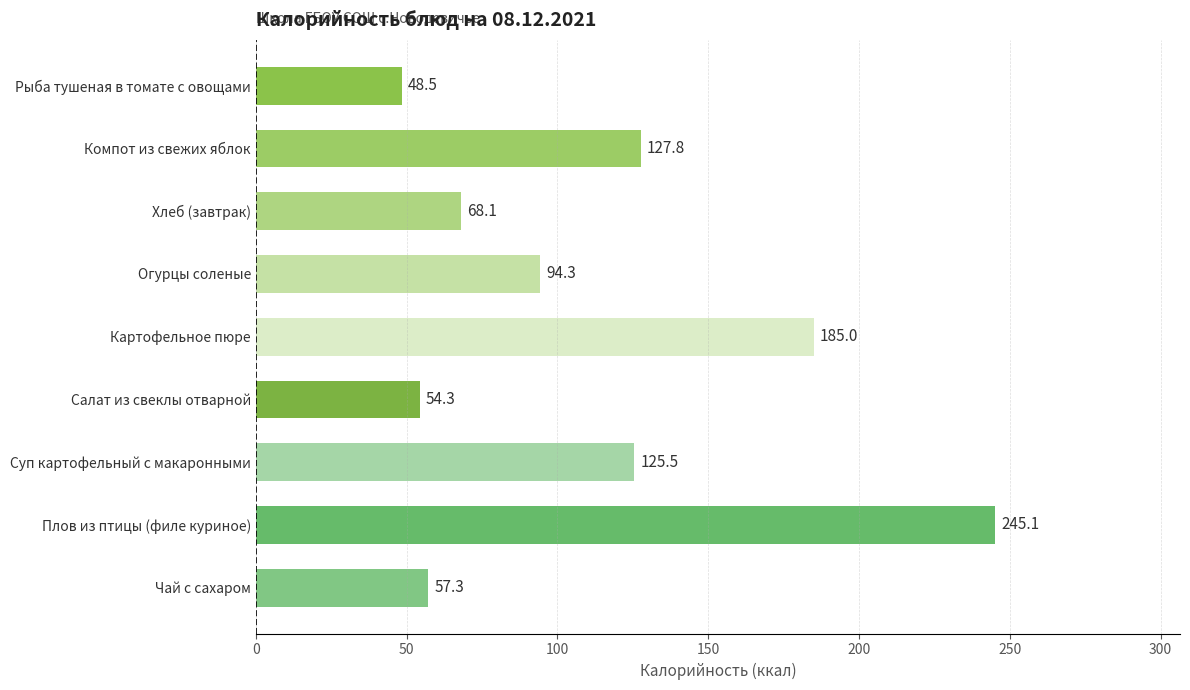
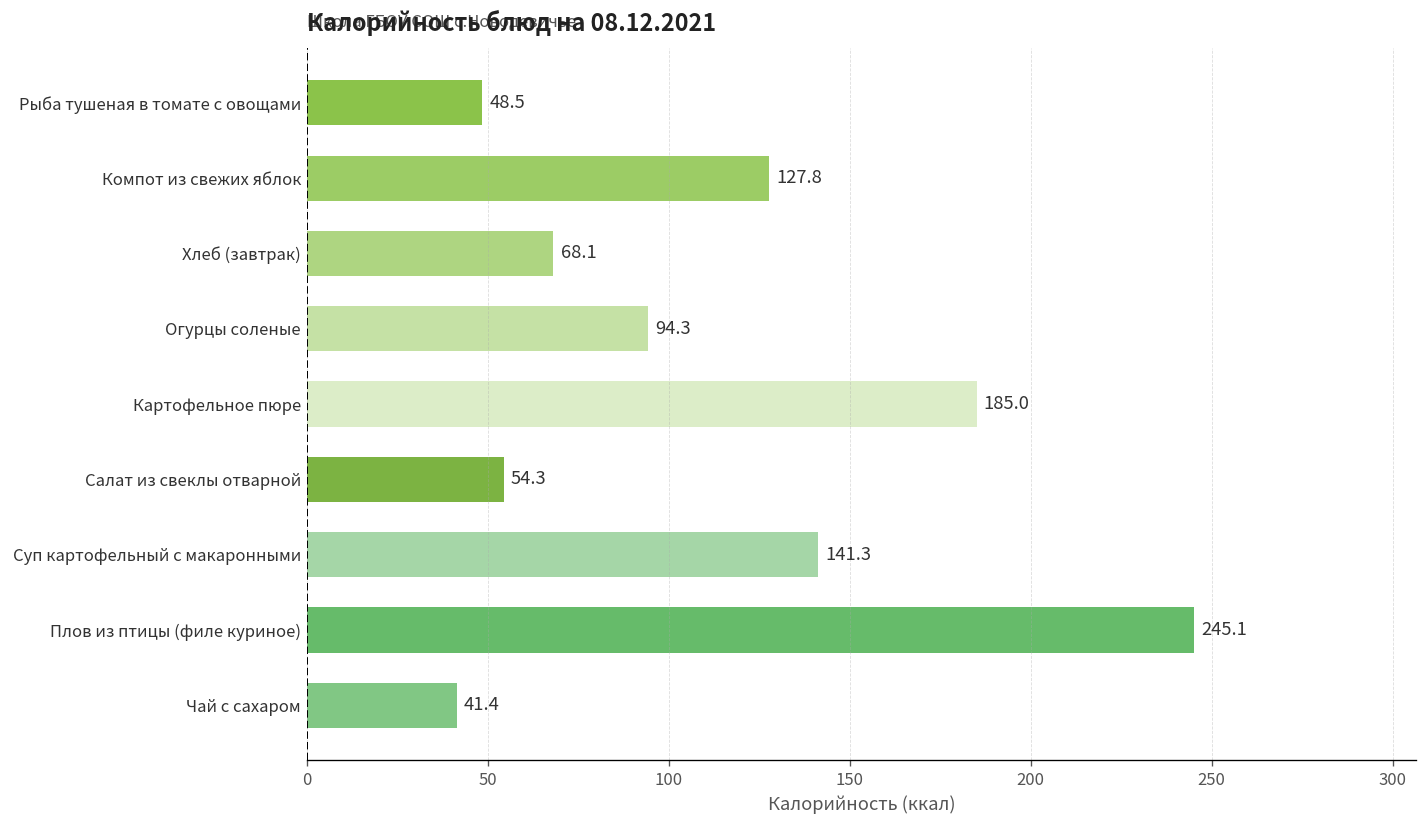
Суп картофельный с макаронными: 125.5 -> 141.3
Чай с сахаром: 57.3 -> 41.4
